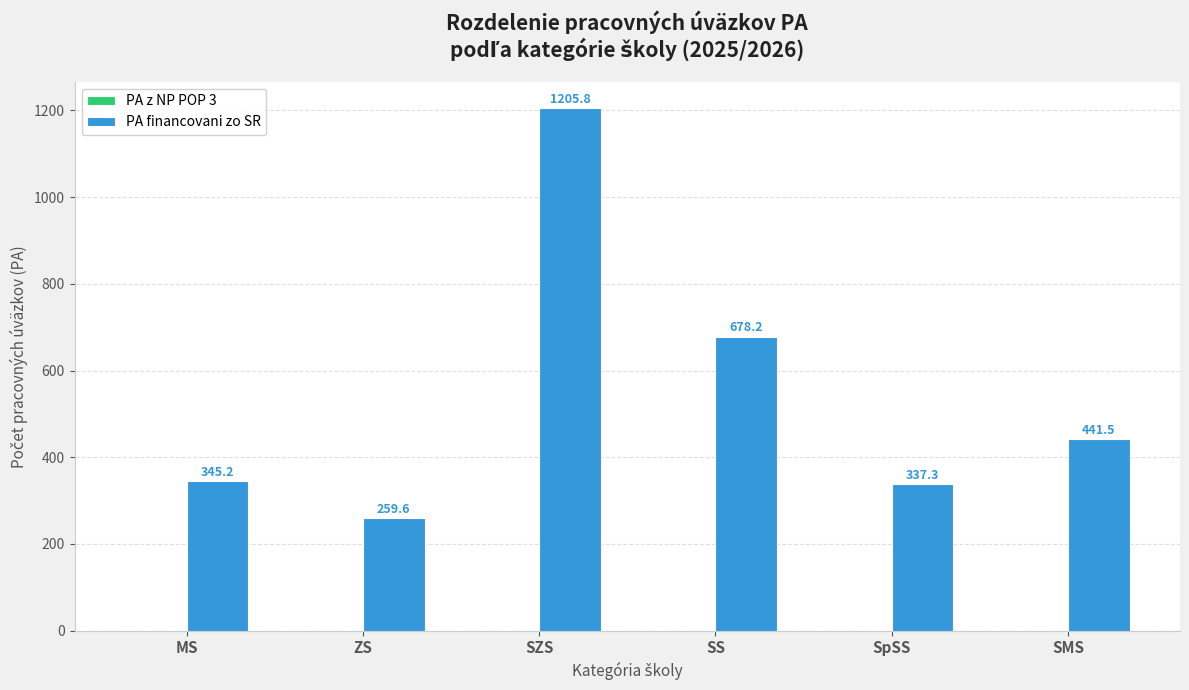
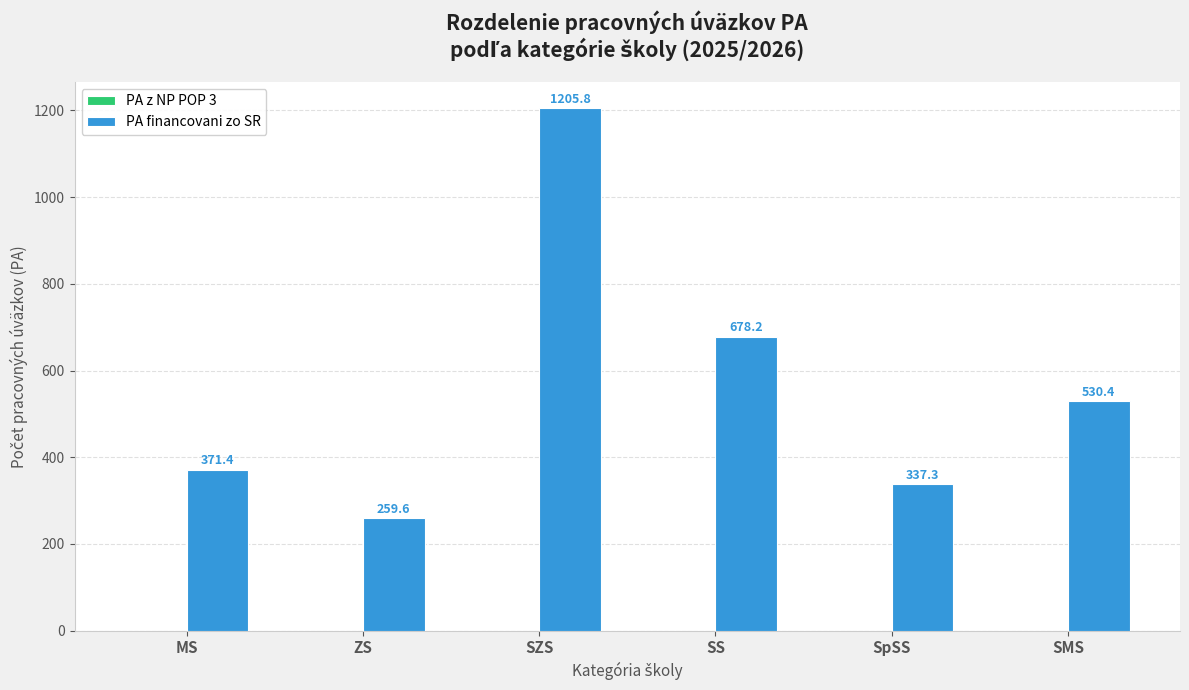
PA financovani zo SR, MS: 345.2 -> 371.4
PA financovani zo SR, SMS: 441.5 -> 530.4
